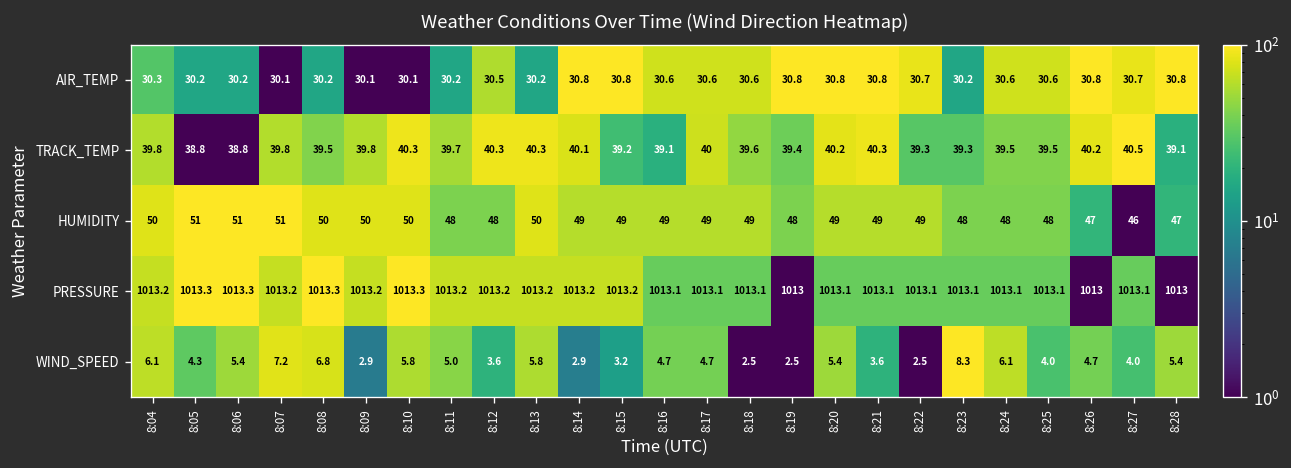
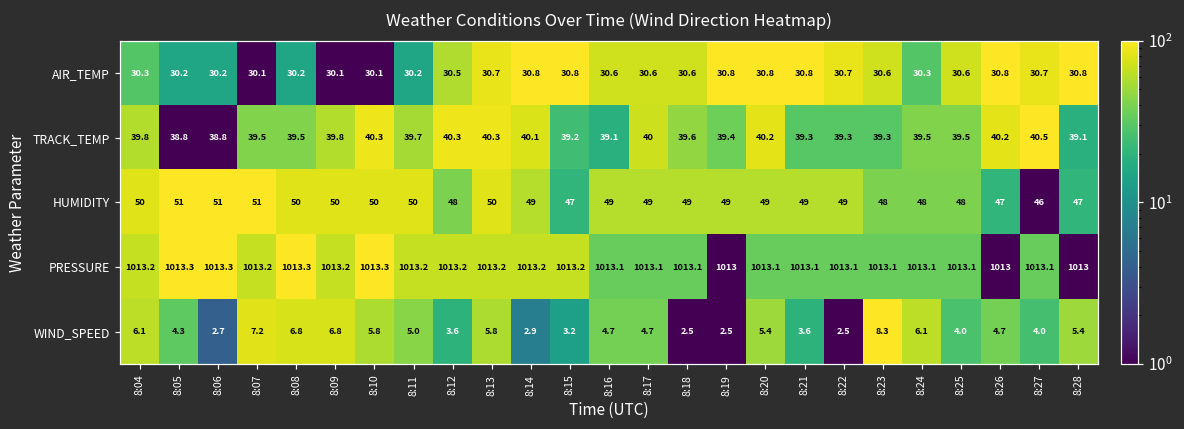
AIR_TEMP, 8:13: 30.2 -> 30.7
AIR_TEMP, 8:23: 30.2 -> 30.6
AIR_TEMP, 8:24: 30.6 -> 30.3
TRACK_TEMP, 8:07: 39.8 -> 39.5
TRACK_TEMP, 8:21: 40.3 -> 39.3
HUMIDITY, 8:11: 48 -> 50
HUMIDITY, 8:15: 49 -> 47
HUMIDITY, 8:19: 48 -> 49
WIND_SPEED, 8:06: 5.4 -> 2.7
WIND_SPEED, 8:09: 2.9 -> 6.8
